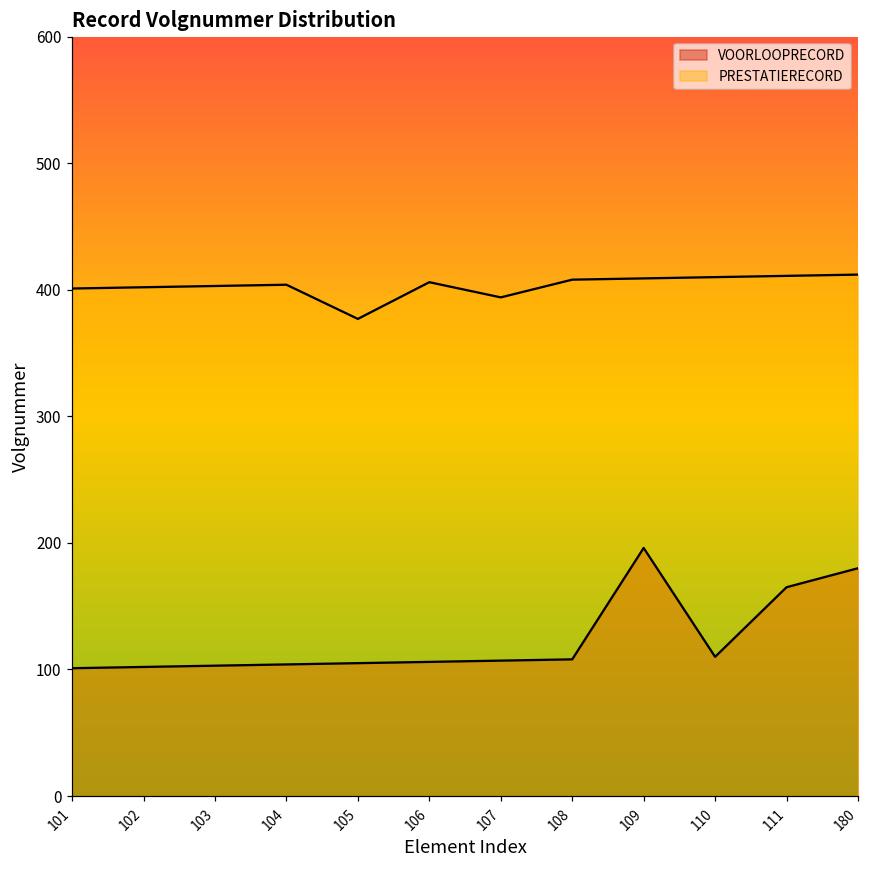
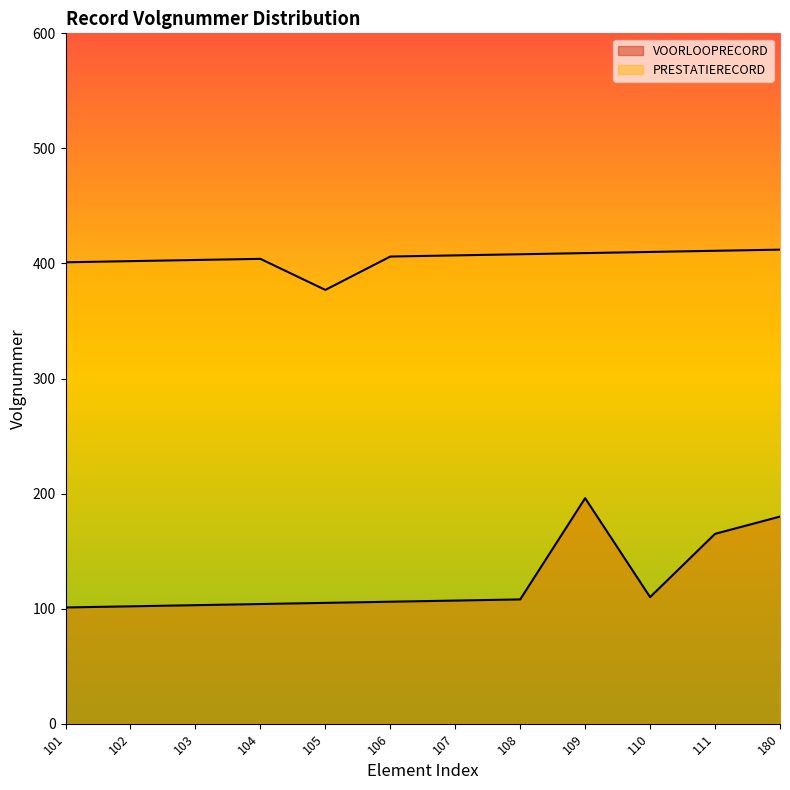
PRESTATIERECORD, 107: 394 -> 407
